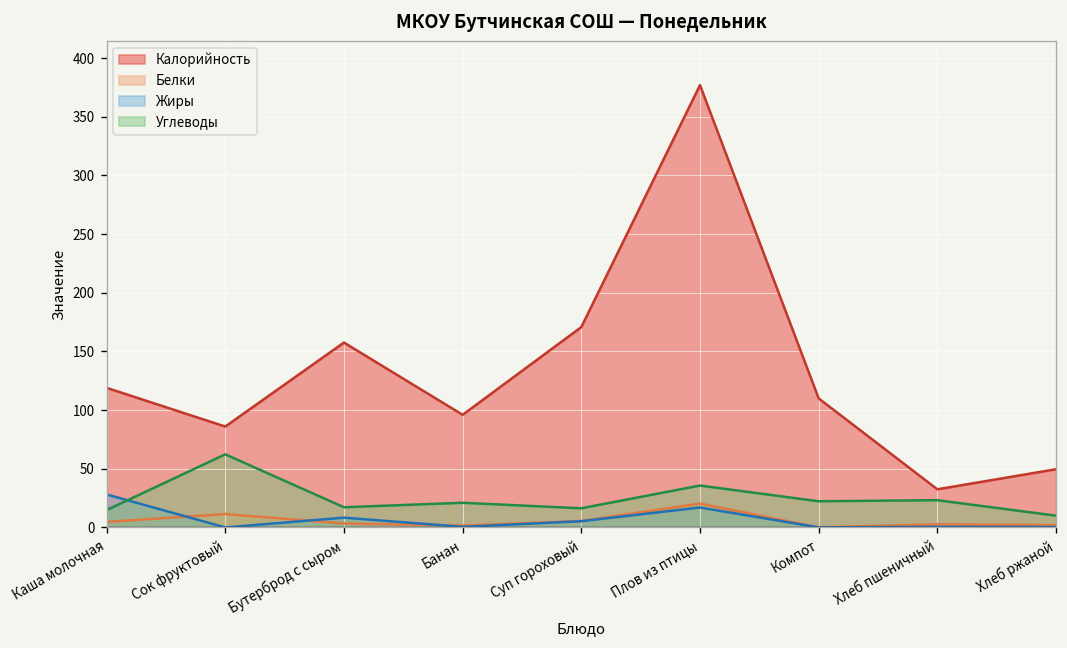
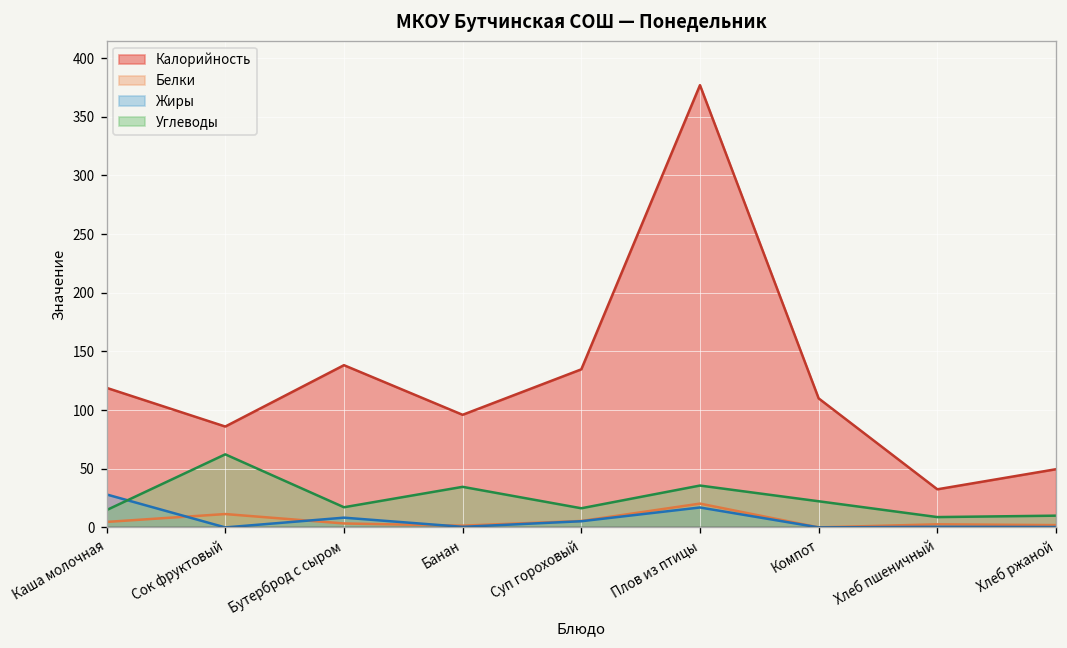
Калорийность, Бутерброд с сыром: 160 -> 140
Углеводы, Банан: 20 -> 30
Калорийность, Суп гороховый: 170 -> 130
Углеводы, Хлеб пшеничный: 20 -> 10
